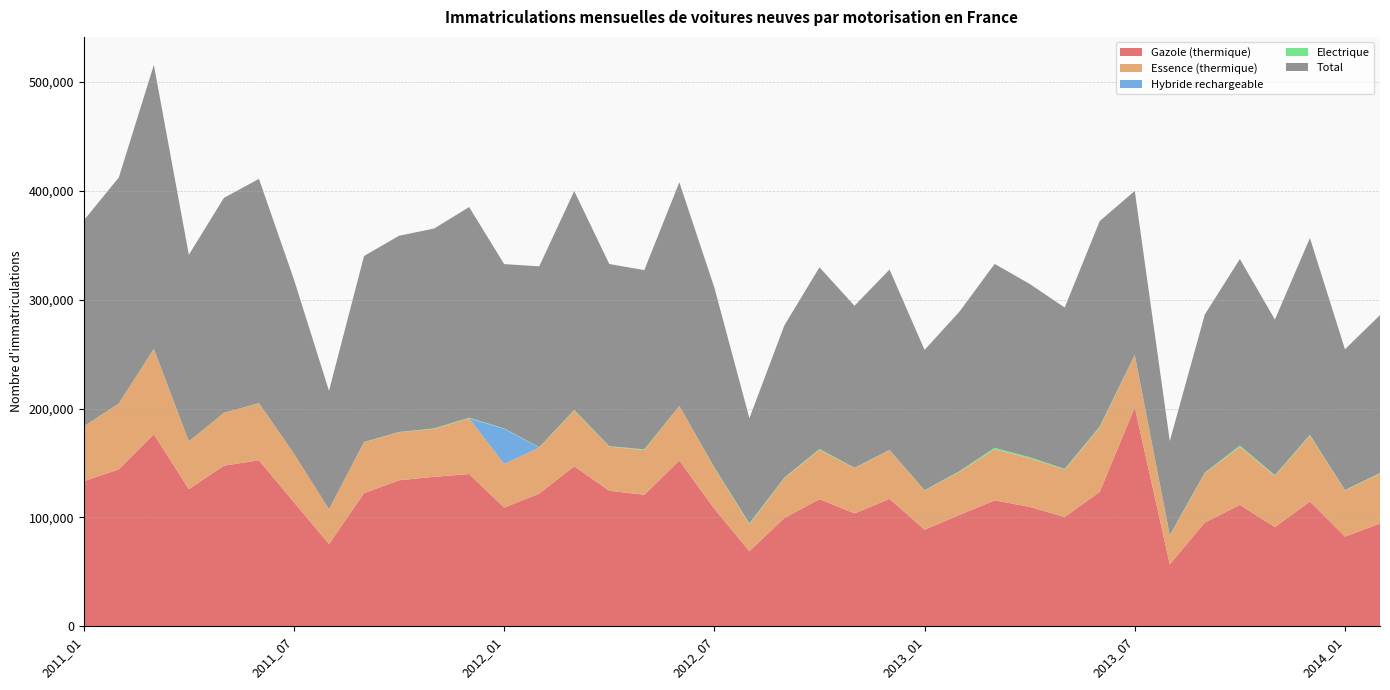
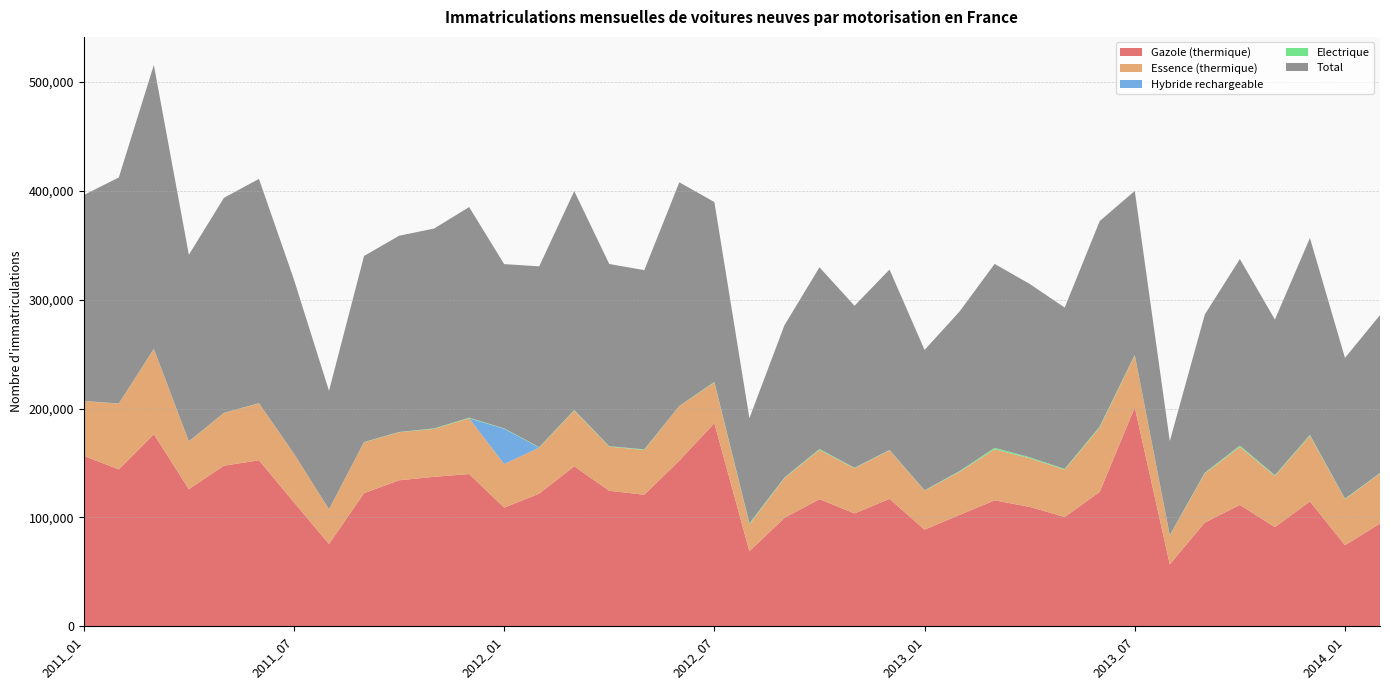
Gazole (thermique), 2011_01: 133,000 -> 157,000
Gazole (thermique), 2012_07: 108,000 -> 187,000
Gazole (thermique), 2014_01: 82,000 -> 75,000
